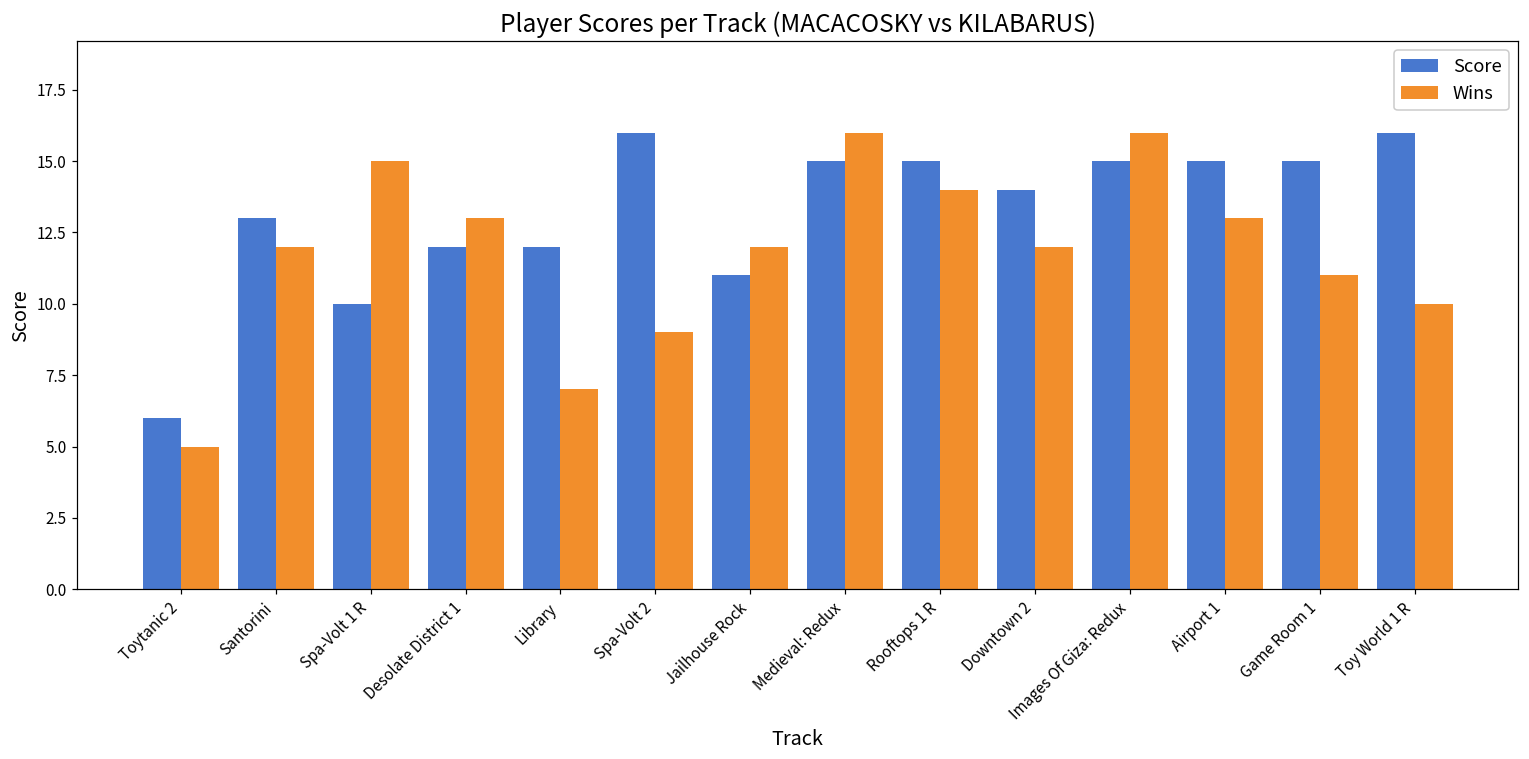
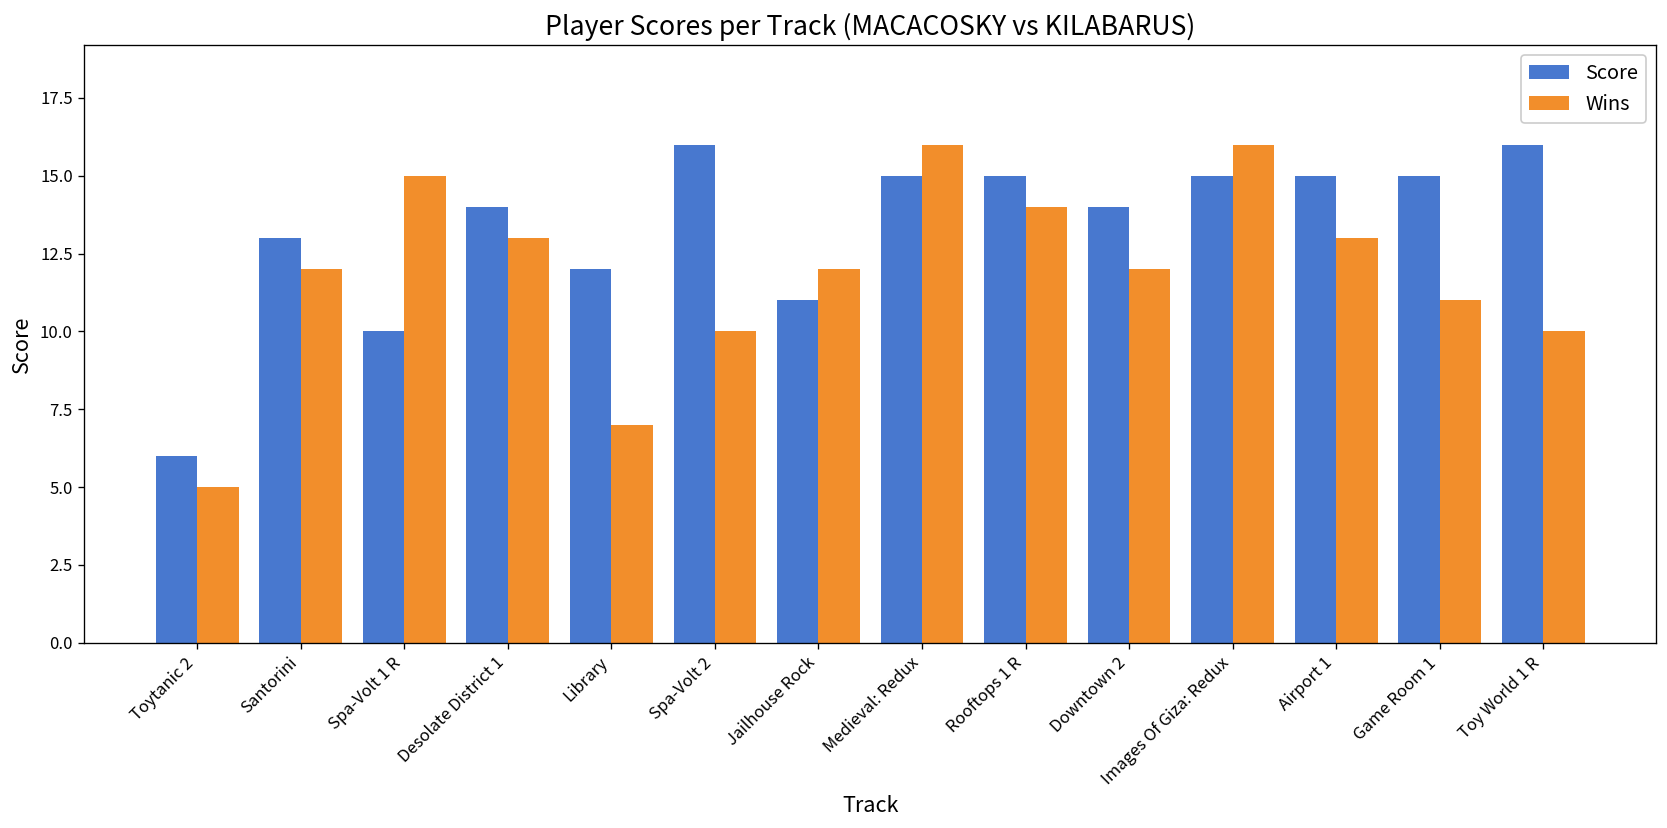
Score, Desolate District 1: 12 -> 14
Wins, Spa-Volt 2: 9 -> 10
